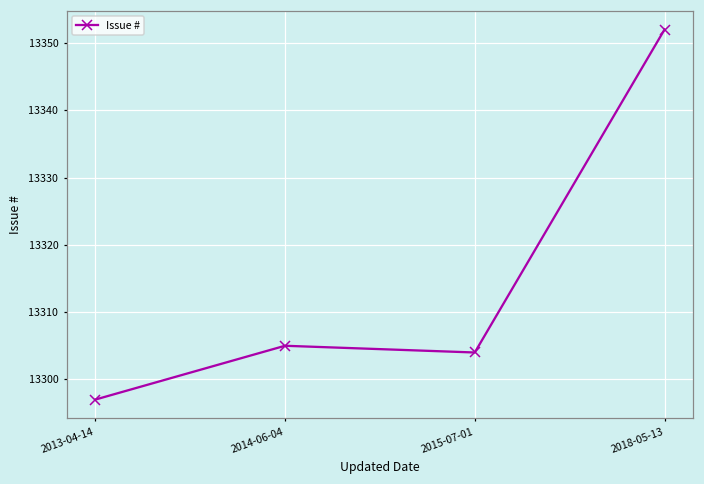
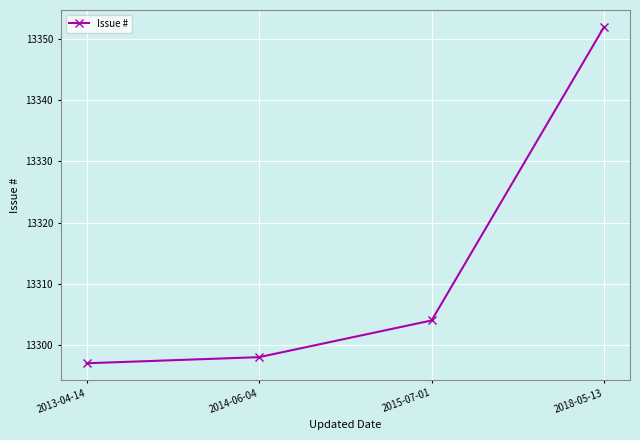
2014-06-04: 13305 -> 13298
